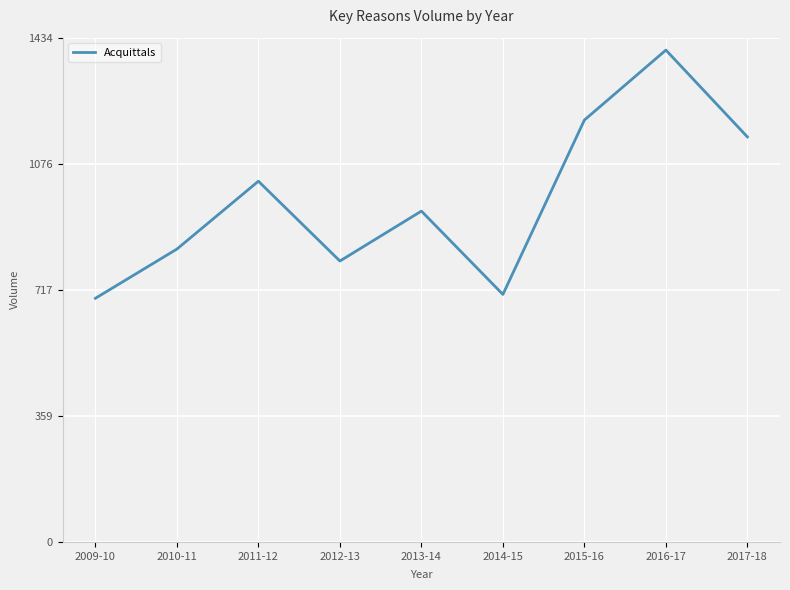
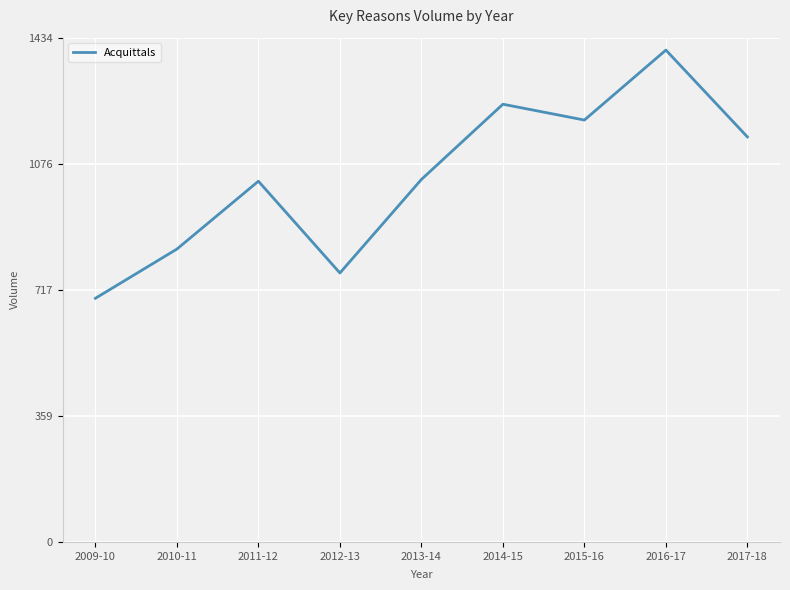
2012-13: 800 -> 770
2013-14: 940 -> 1030
2014-15: 700 -> 1250
